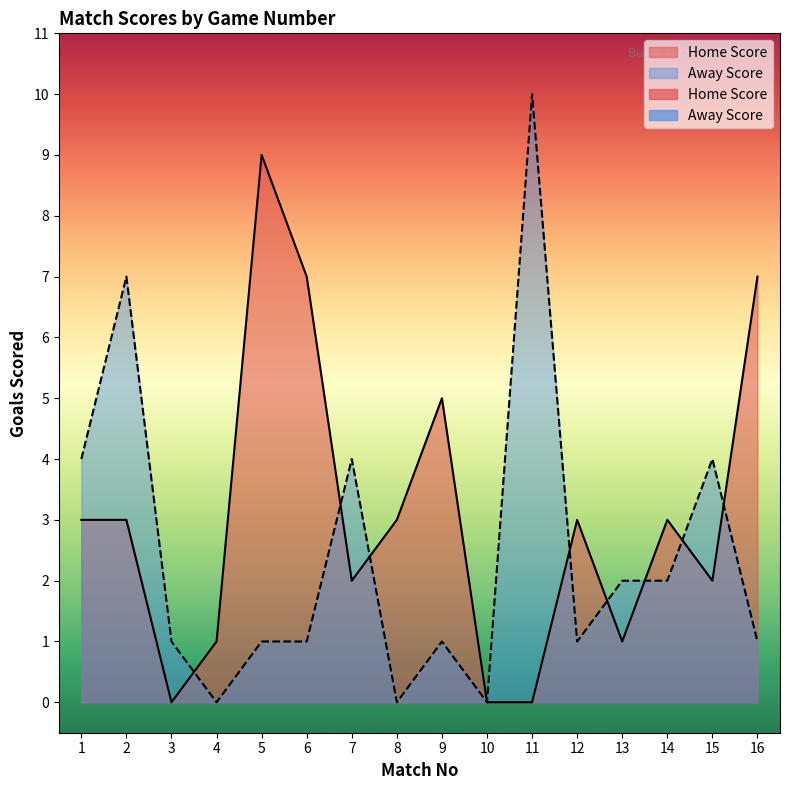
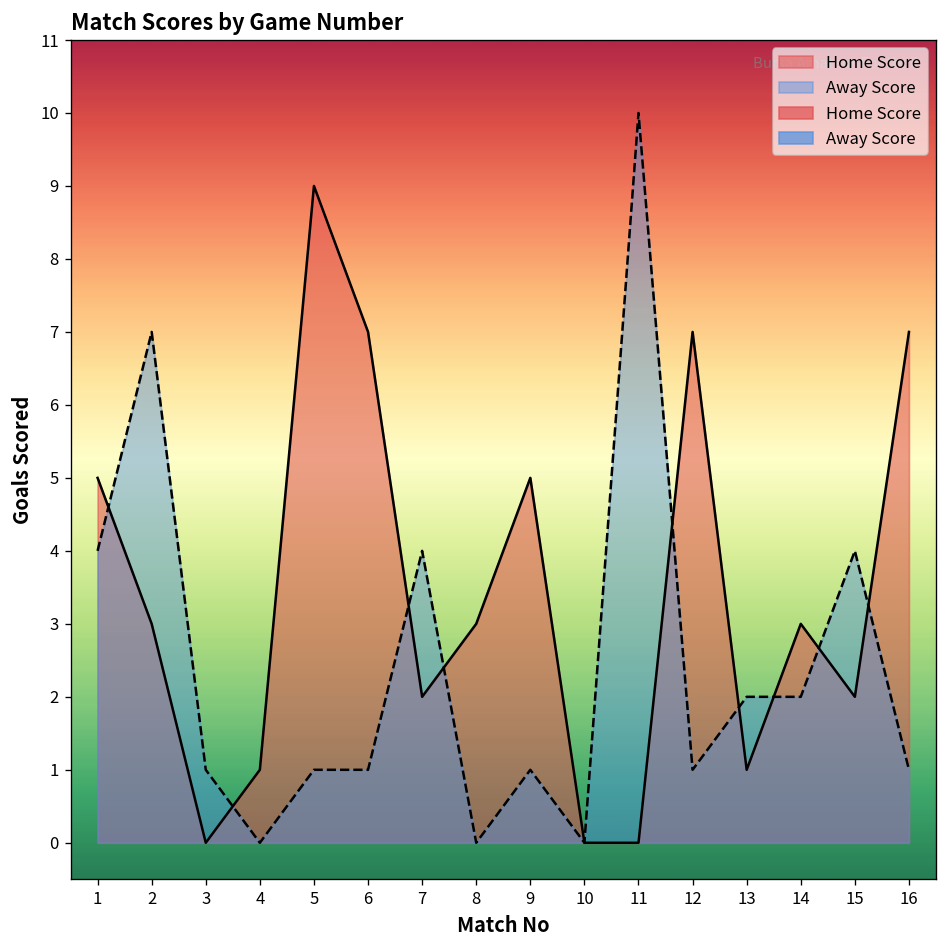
Home Score, 1: 3 -> 5
Home Score, 12: 3 -> 7
